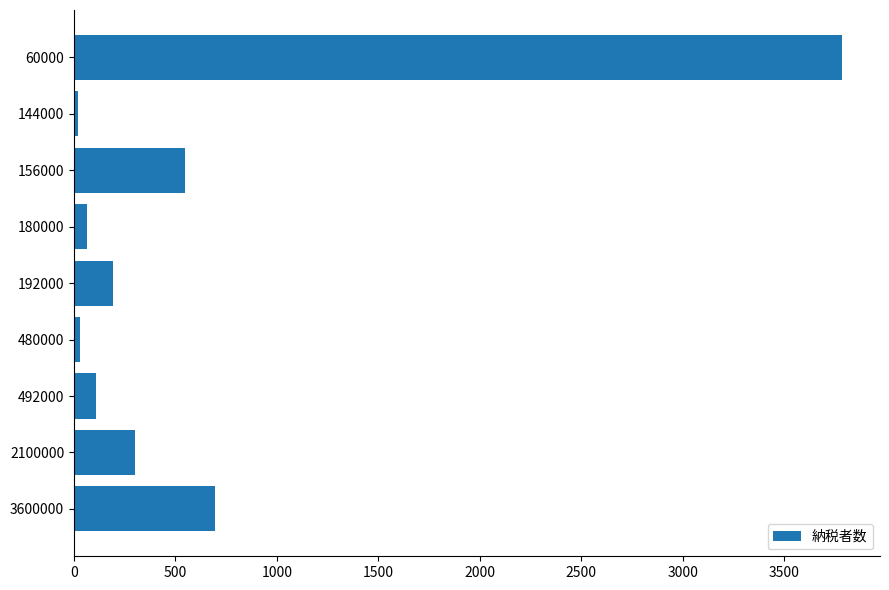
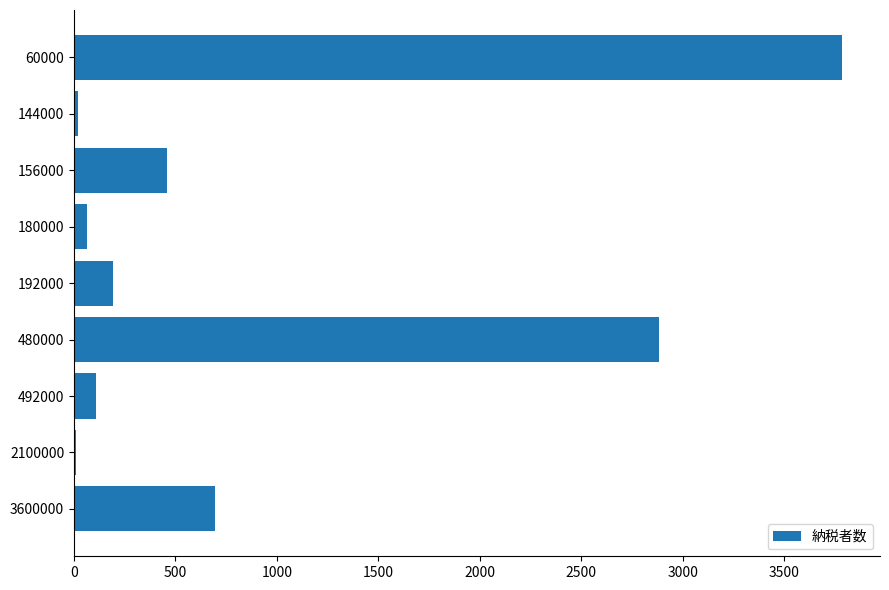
156000: 550 -> 460
480000: 30 -> 2880
2100000: 300 -> 10
